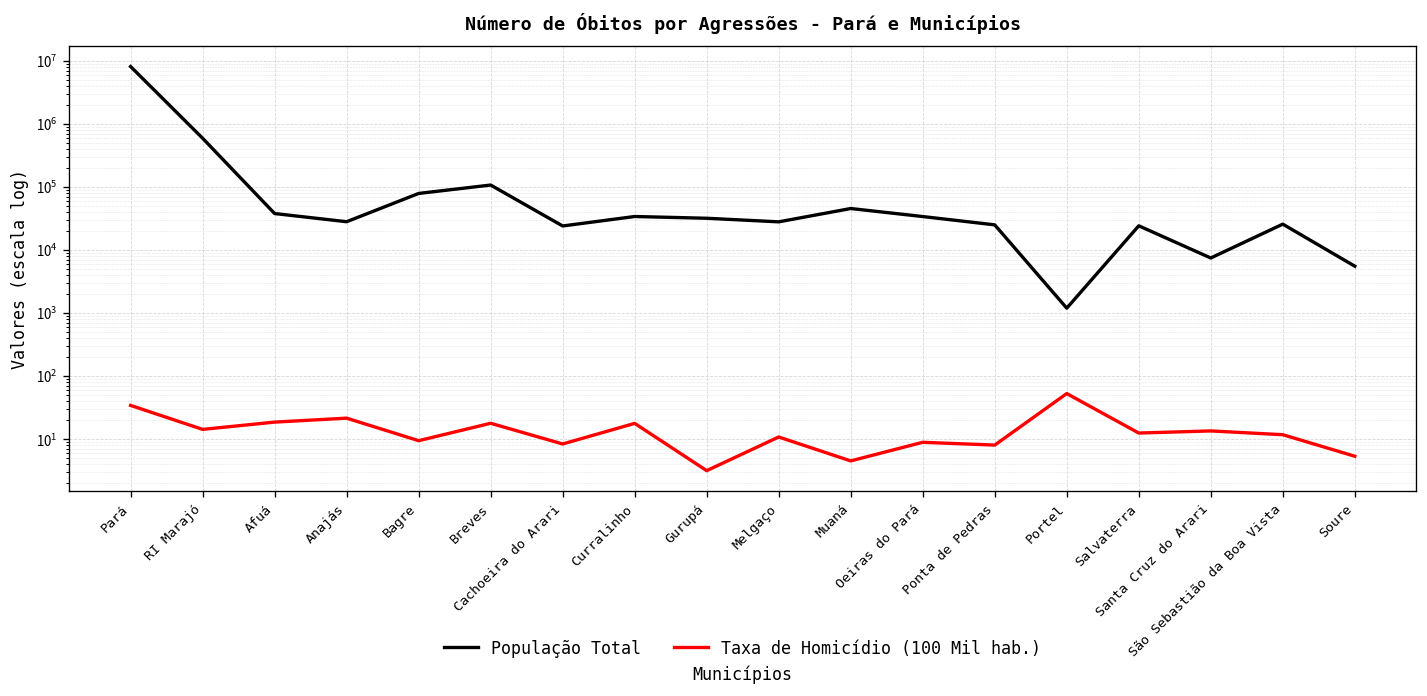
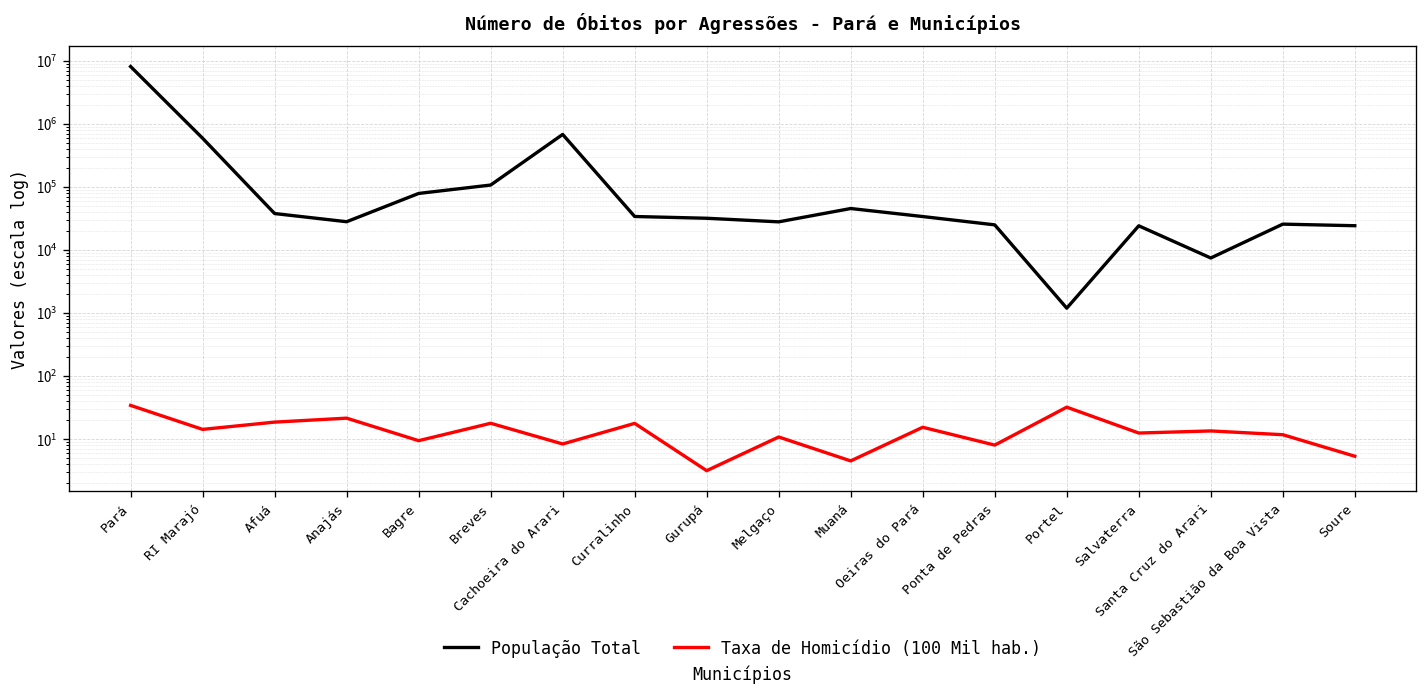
População Total, Cachoeira do Arari: 20000 -> 700000
Taxa de Homicídio (100 Mil hab.), Oeiras do Pará: 9 -> 15
Taxa de Homicídio (100 Mil hab.), Portel: 50 -> 30
População Total, Soure: 6000 -> 20000
